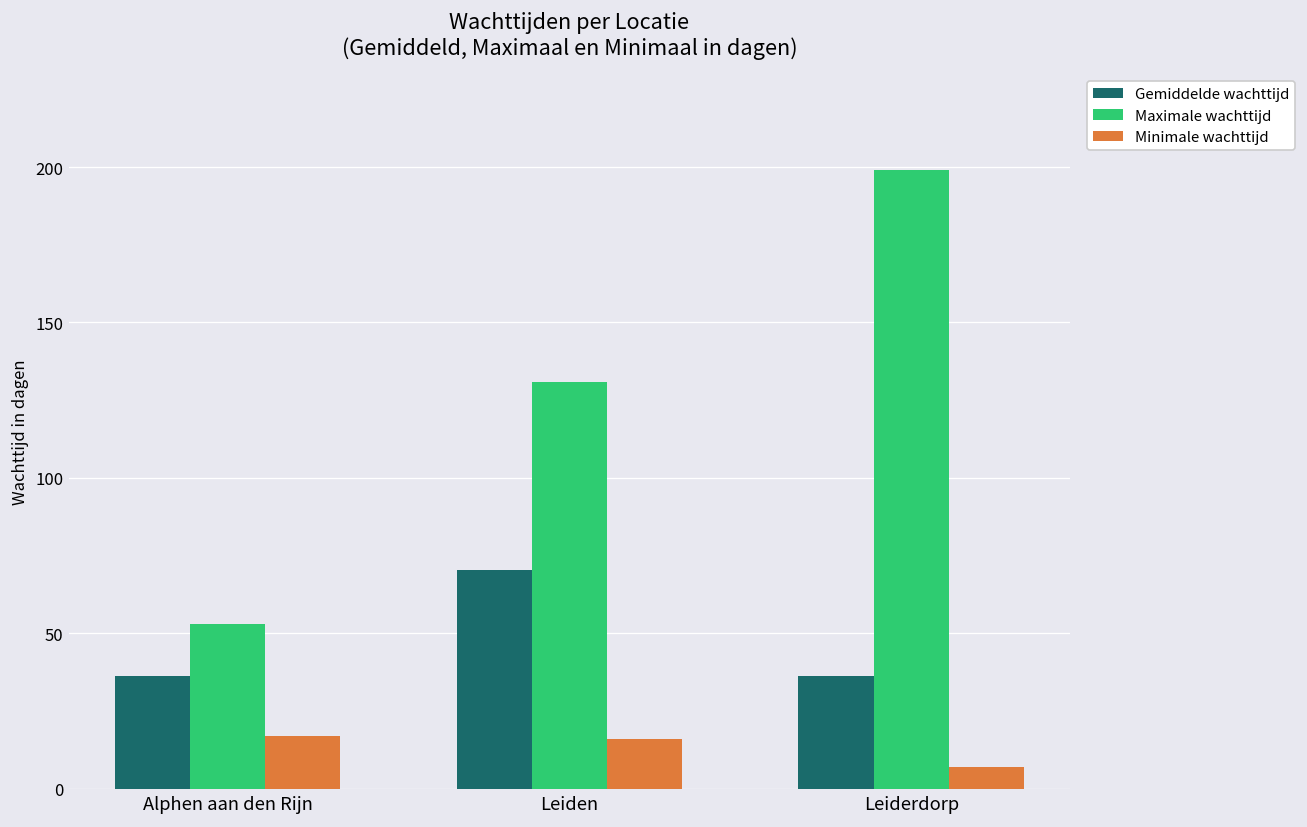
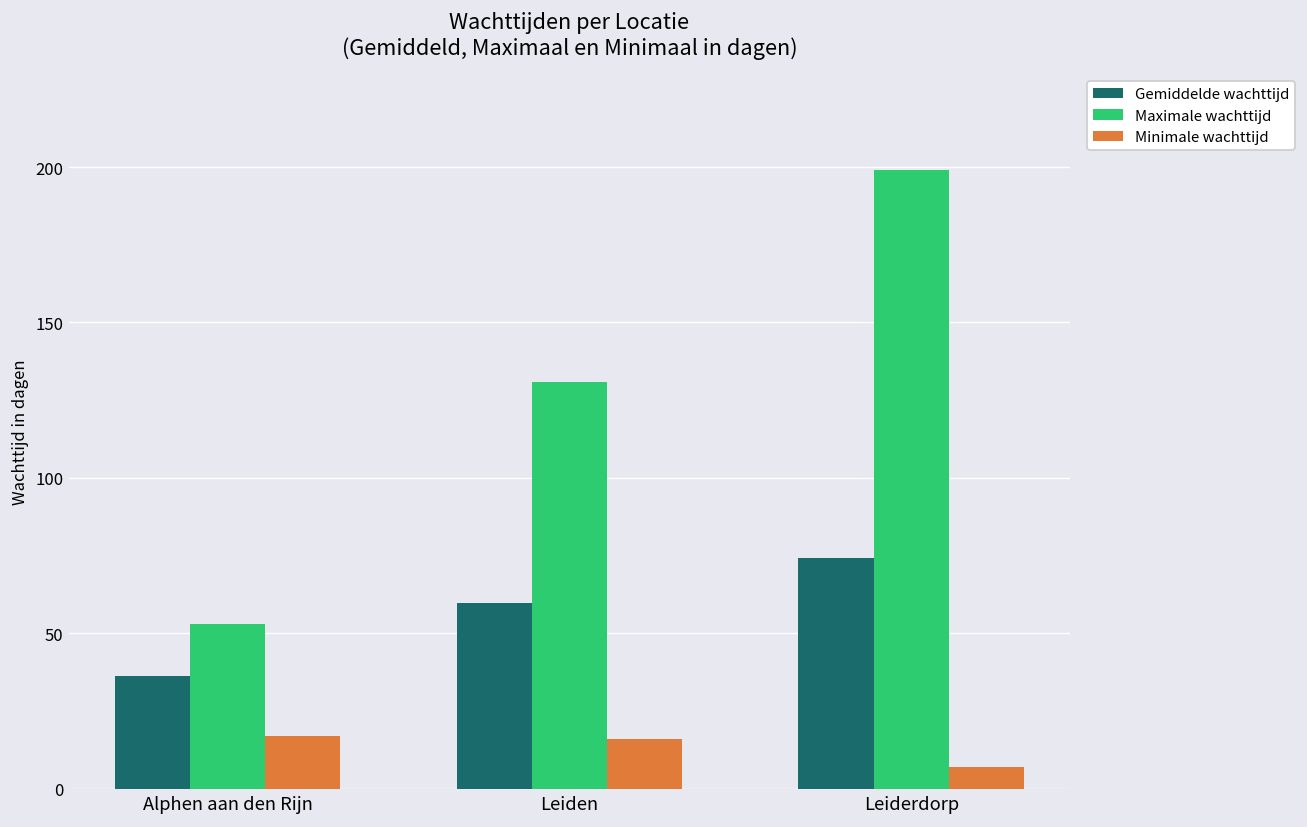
Gemiddelde wachttijd, Leiden: 70 -> 60
Gemiddelde wachttijd, Leiderdorp: 36 -> 74
